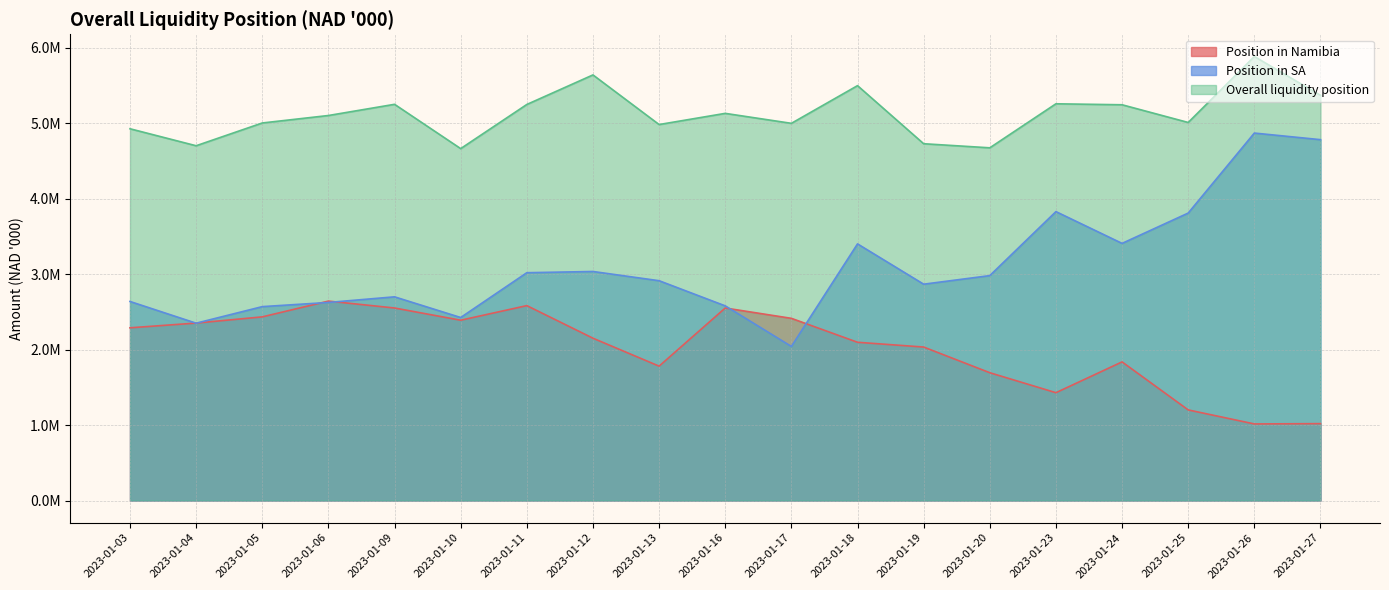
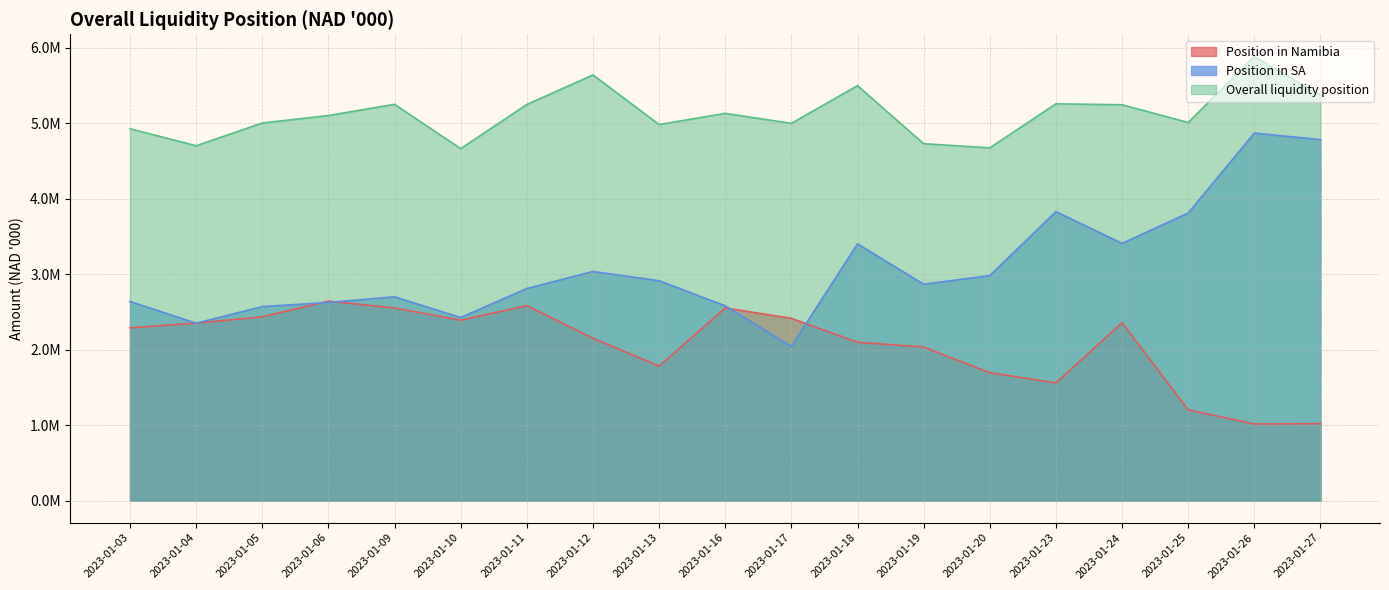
Position in SA, 2023-01-11: 3000000 -> 2800000
Position in Namibia, 2023-01-23: 1400000 -> 1600000
Position in Namibia, 2023-01-24: 1800000 -> 2400000
